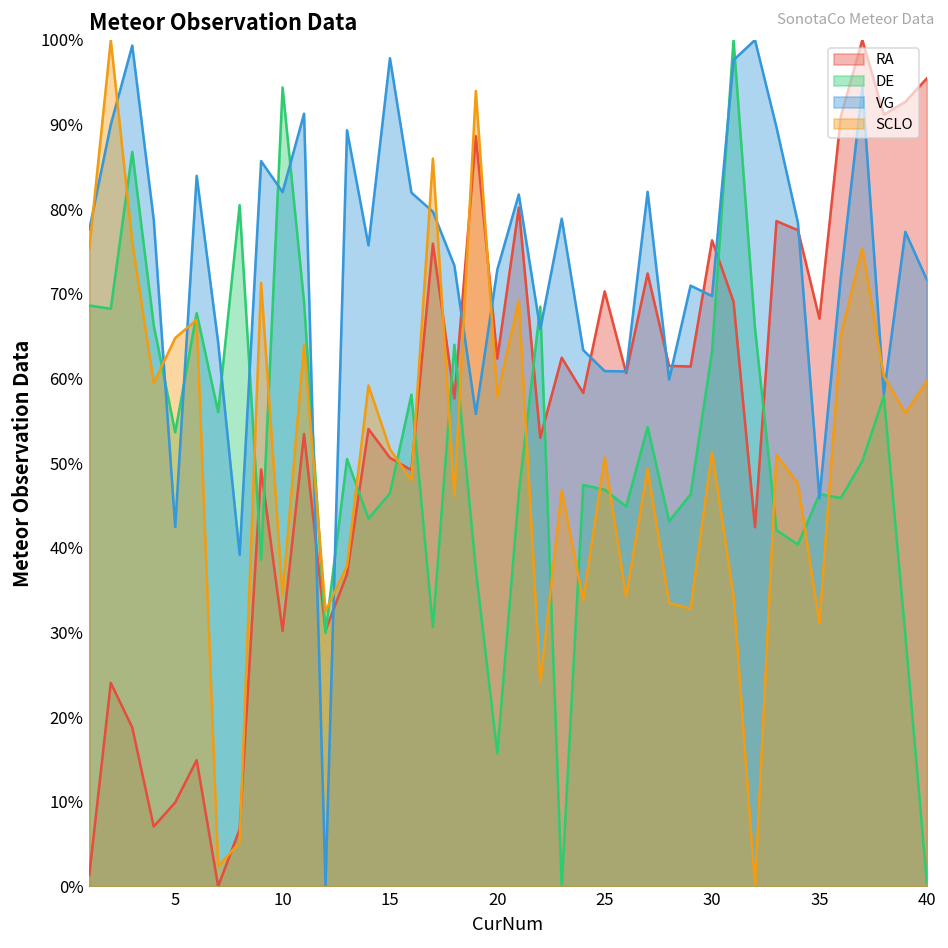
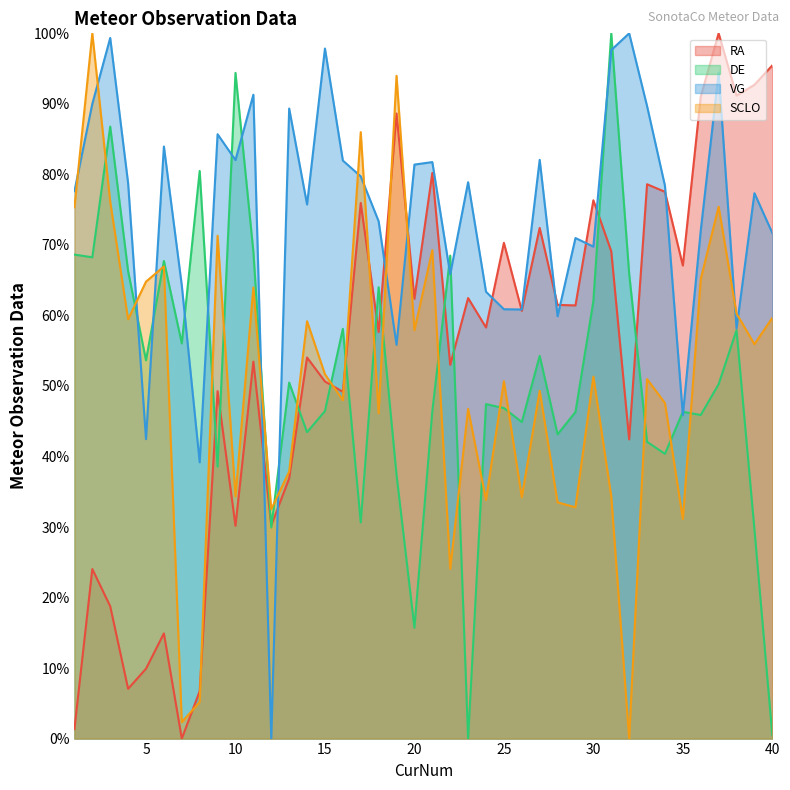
VG, 20: 73% -> 81%
DE, 30: 63% -> 62%
